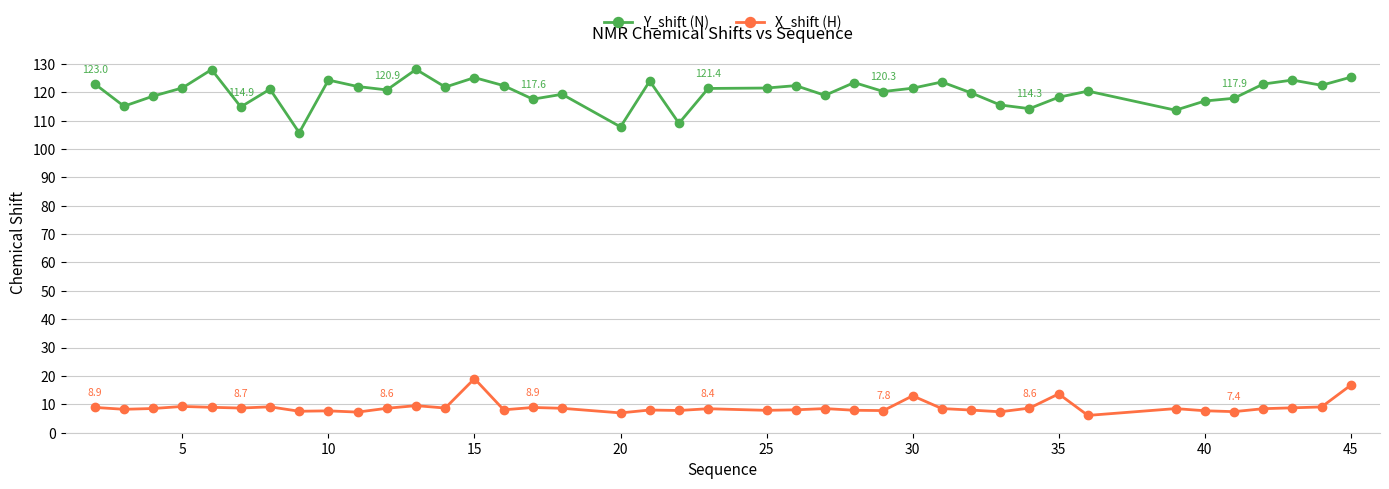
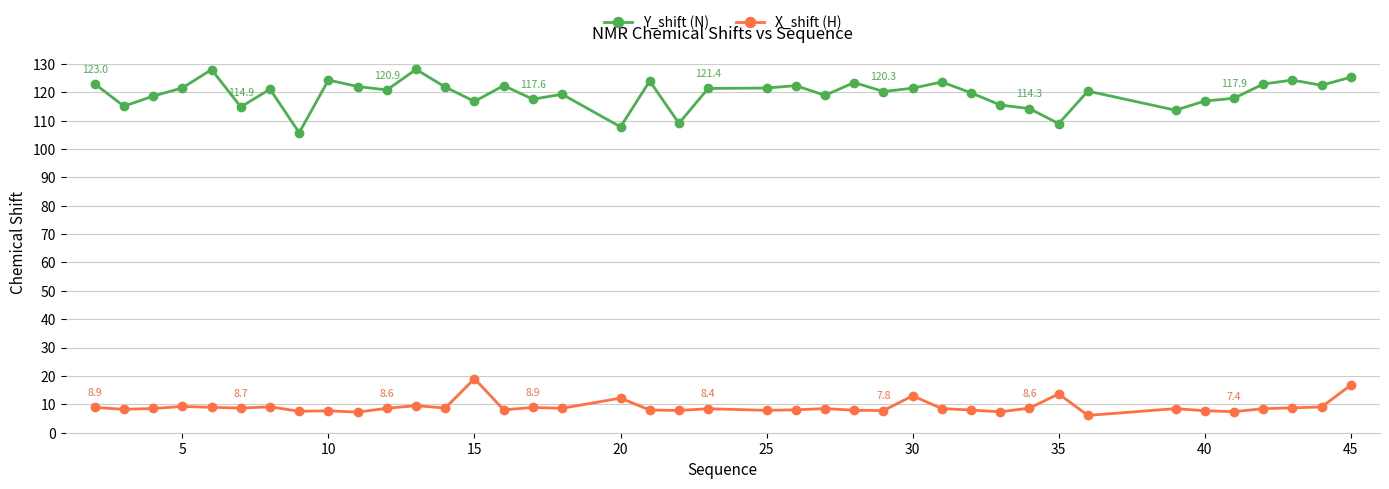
Y_shift (N), 15: 125 -> 117
X_shift (H), 20: 7 -> 12
Y_shift (N), 35: 118 -> 109
